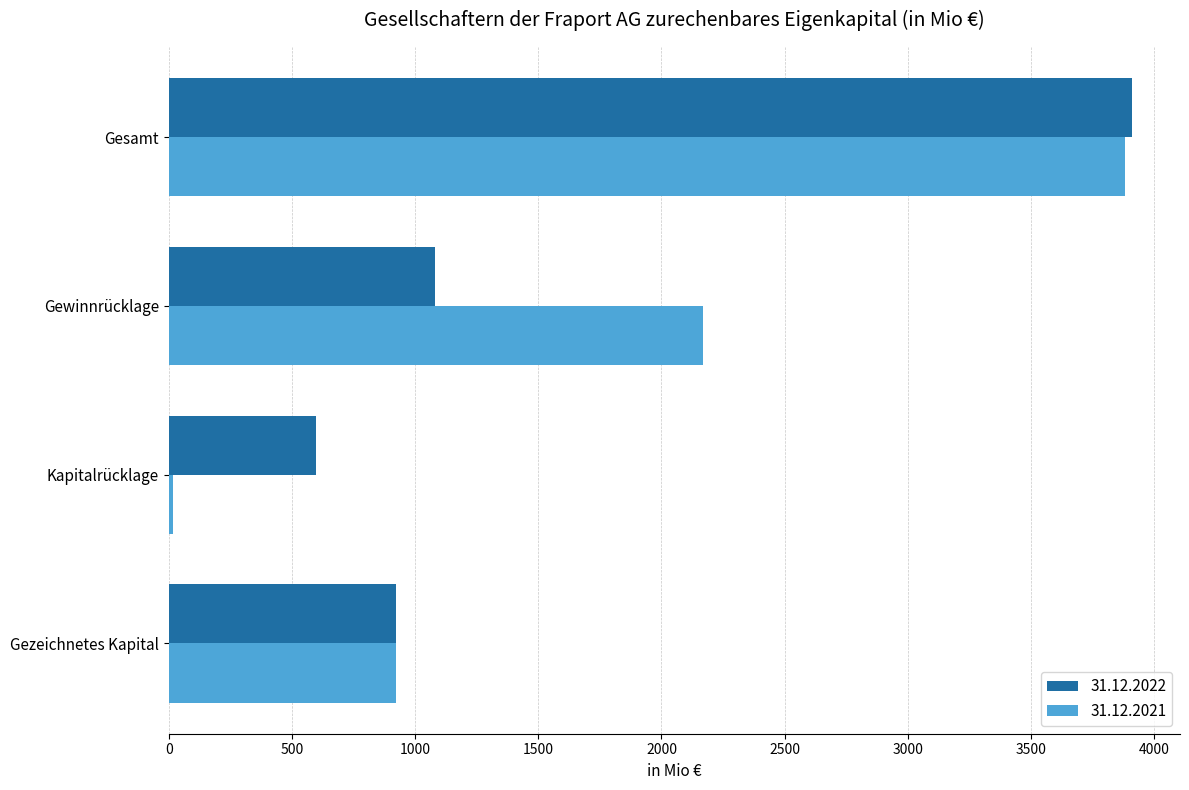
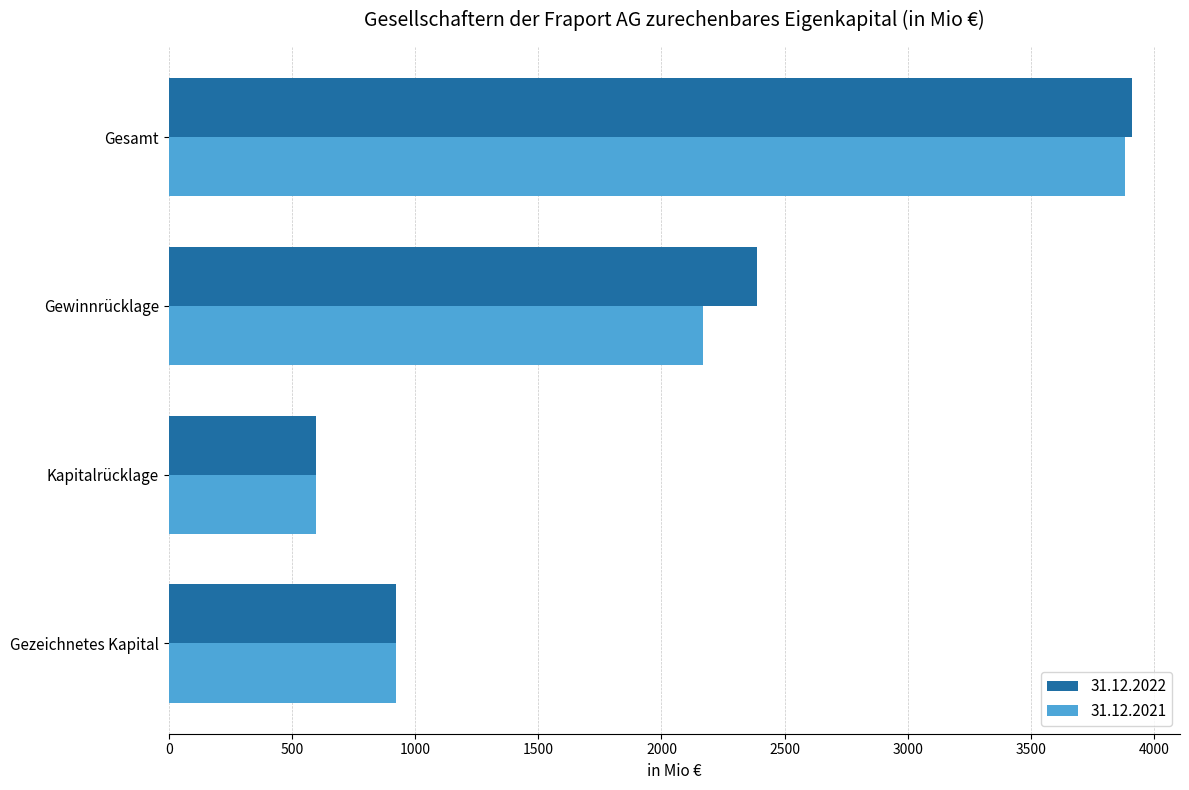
31.12.2022, Gewinnrücklage: 1080 -> 2390
31.12.2021, Kapitalrücklage: 20 -> 600
